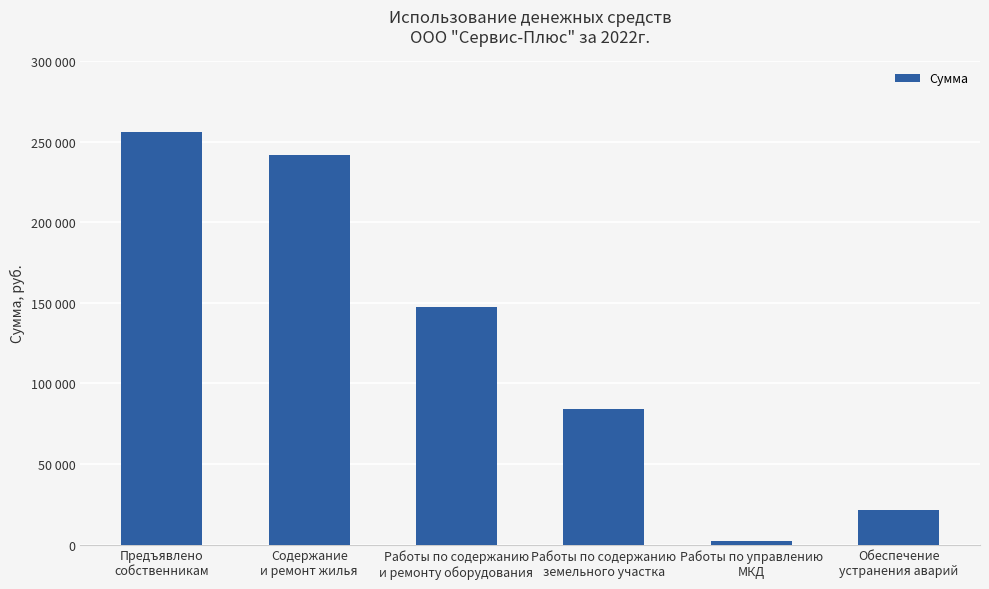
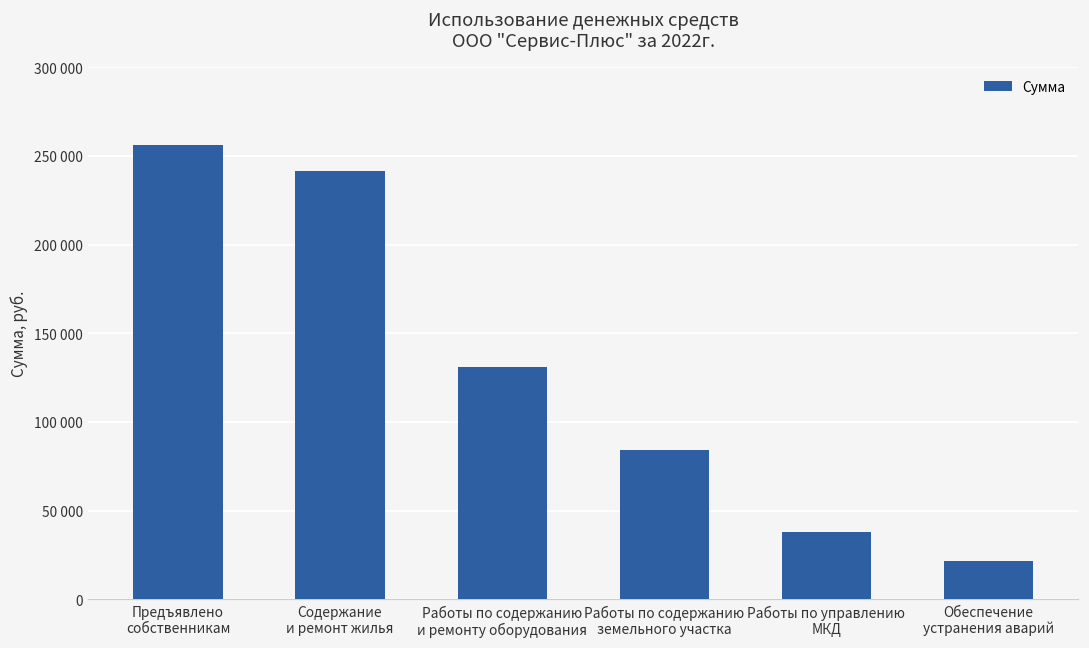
Работы по содержанию и ремонту оборудования: 148000 -> 131000
Работы по управлению МКД: 3000 -> 38000
